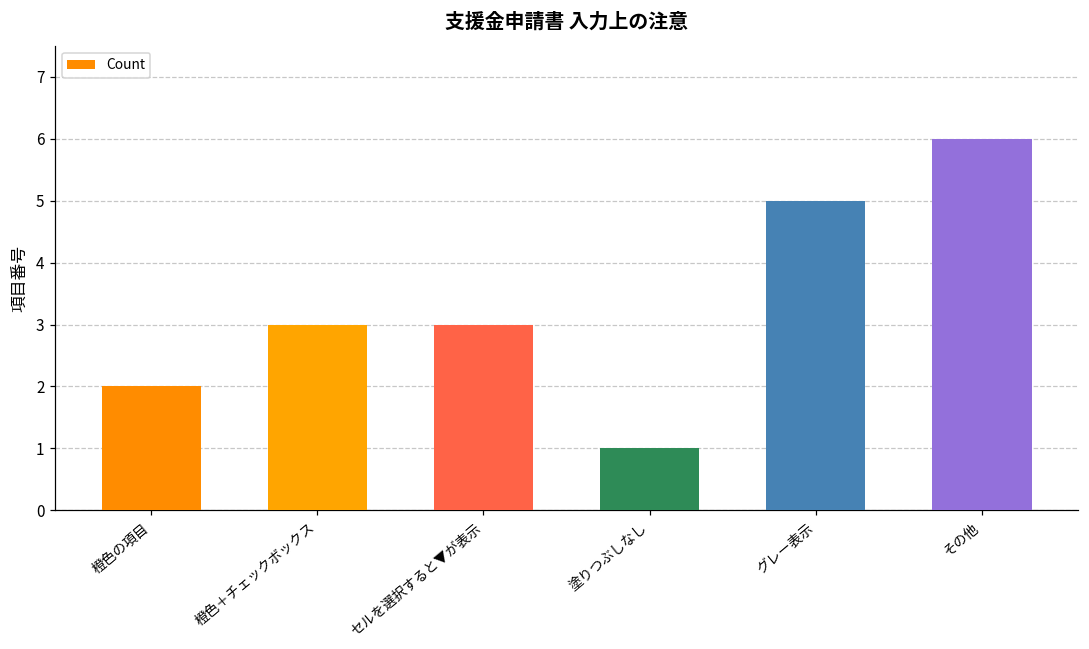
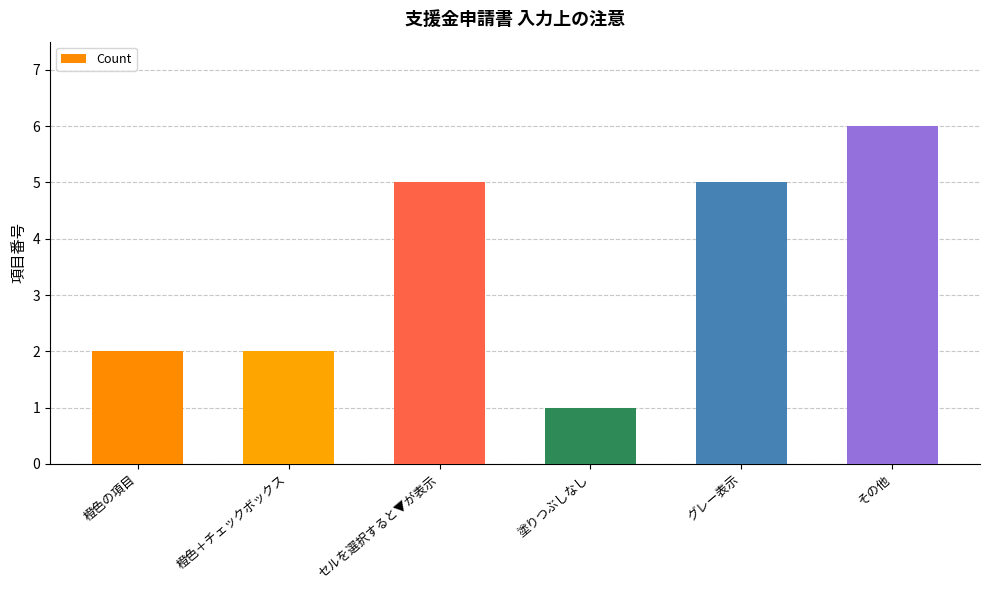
橙色＋チェックボックス: 3 -> 2
セルを選択すると▼が表示: 3 -> 5
